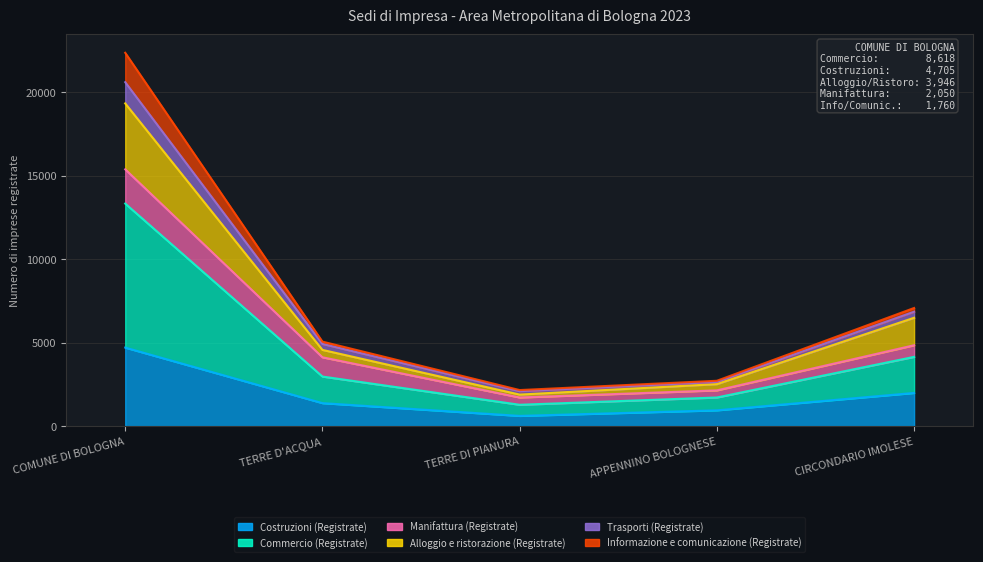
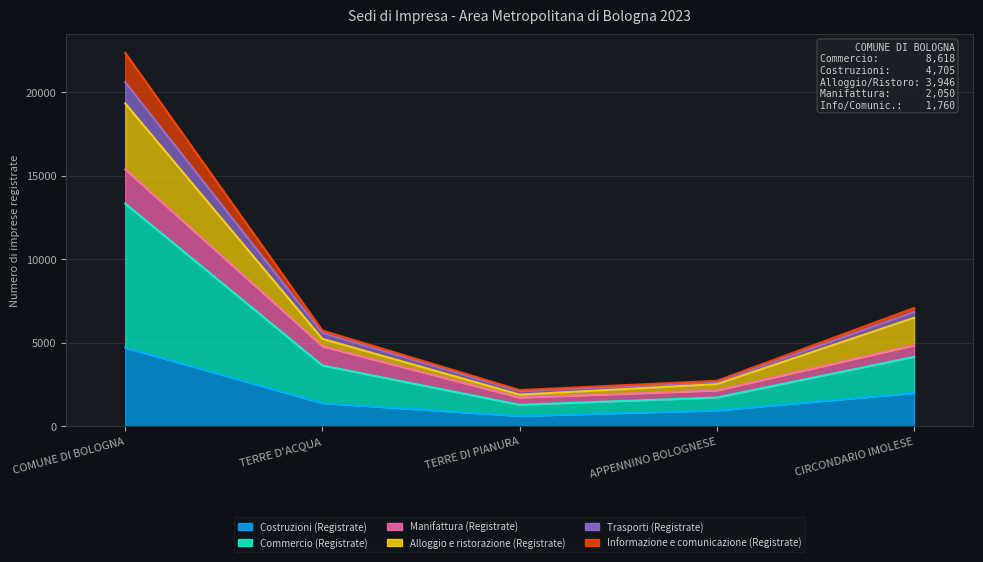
Commercio (Registrate), TERRE D'ACQUA: 1600 -> 2300
